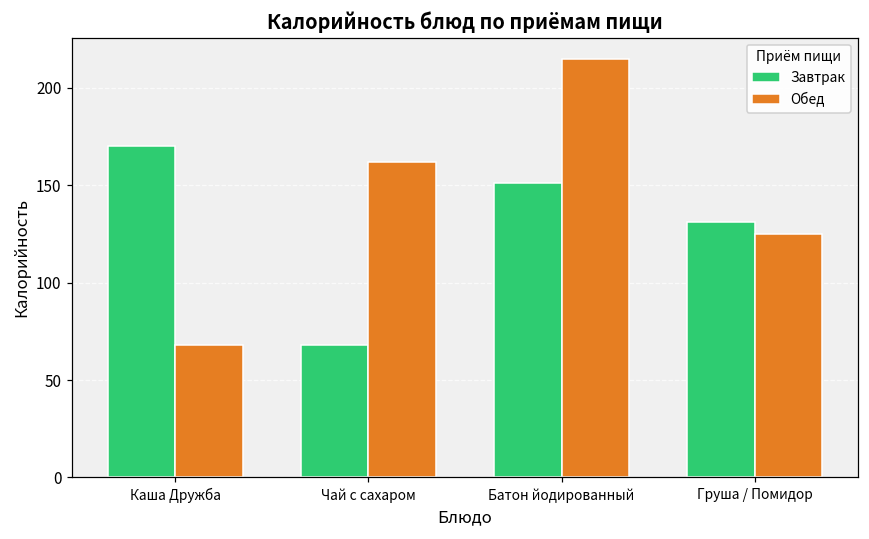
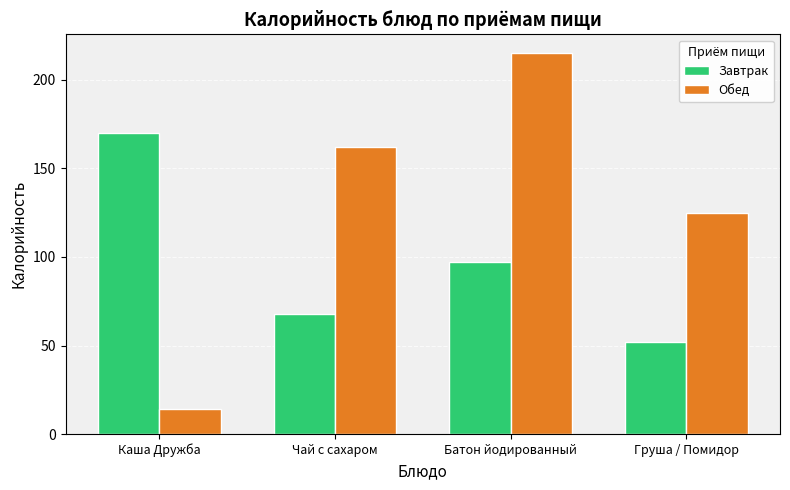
Обед, Каша Дружба: 68 -> 14
Завтрак, Батон йодированный: 151 -> 97
Завтрак, Груша / Помидор: 131 -> 52
